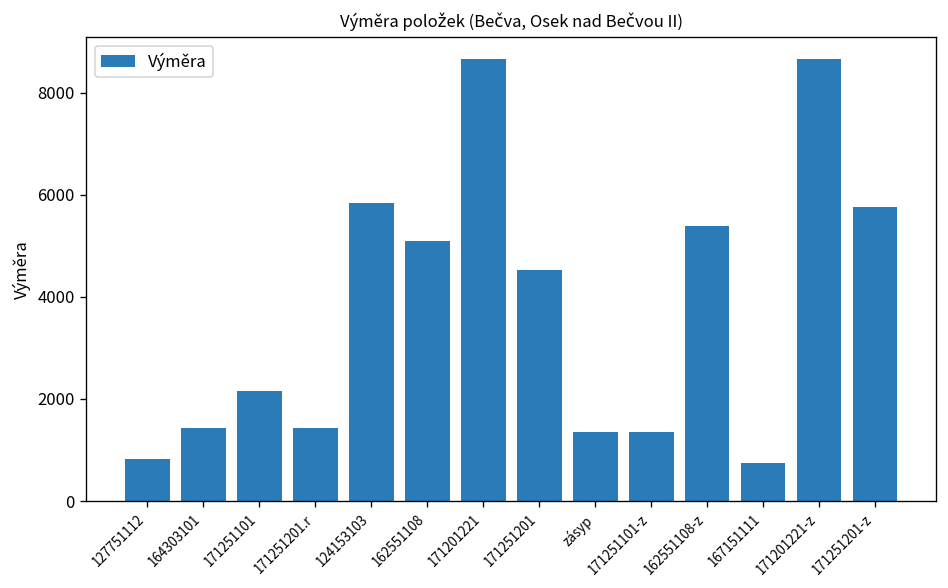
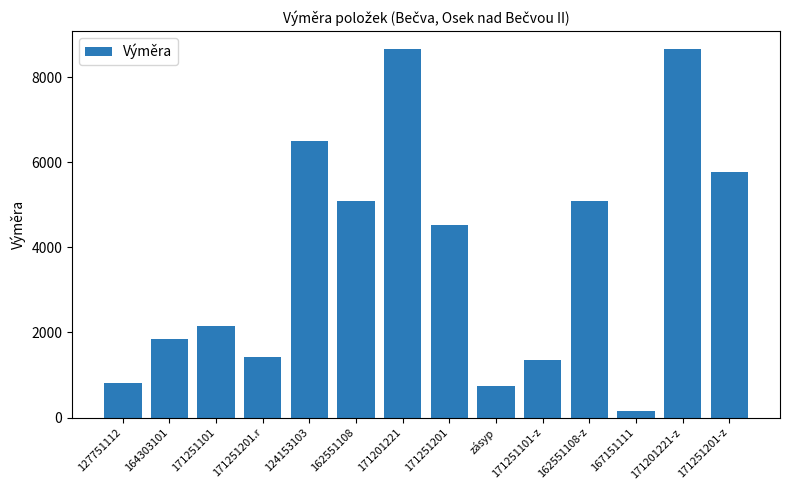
164303101: 1400 -> 1800
124153103: 5800 -> 6500
zásyp: 1400 -> 700
162551108-z: 5400 -> 5100
167151111: 700 -> 100
